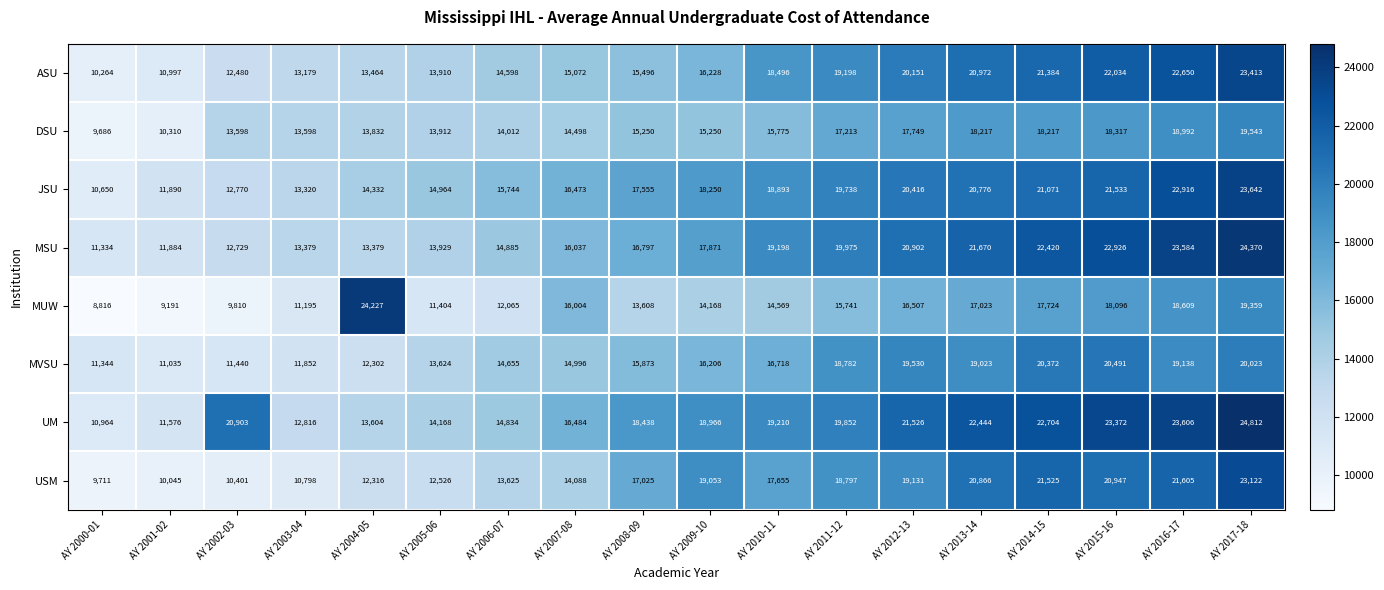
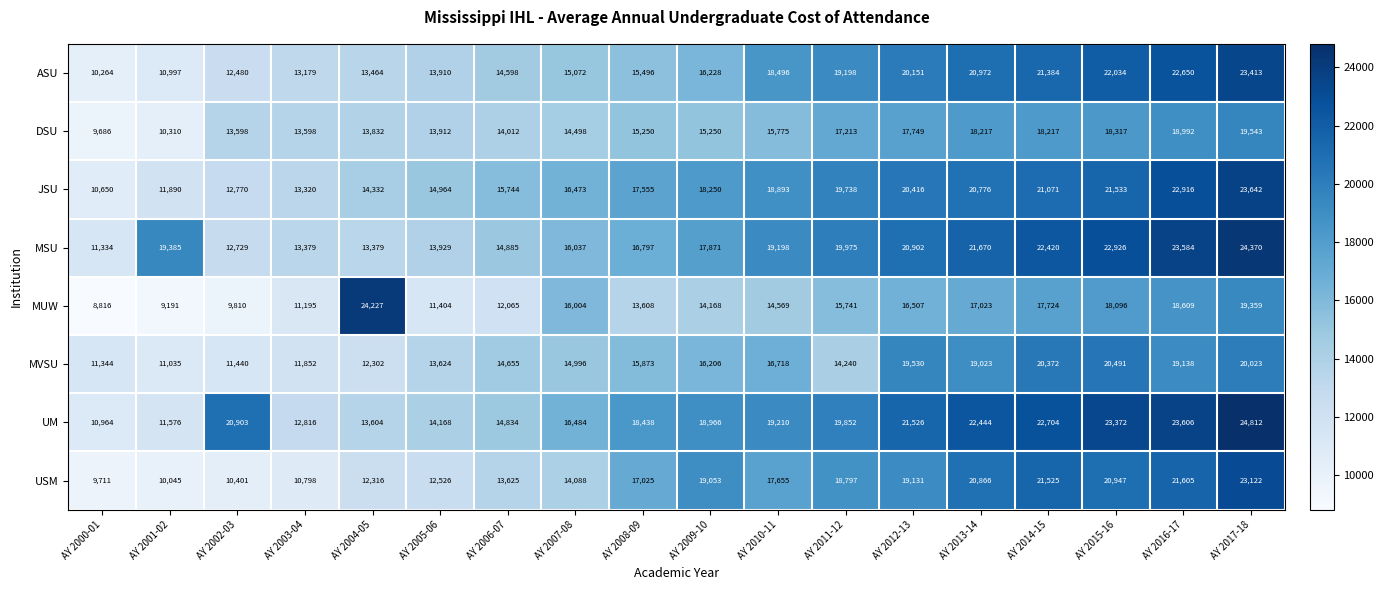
MSU, AY 2001-02: 11,884 -> 19,385
MVSU, AY 2011-12: 18,782 -> 14,240
